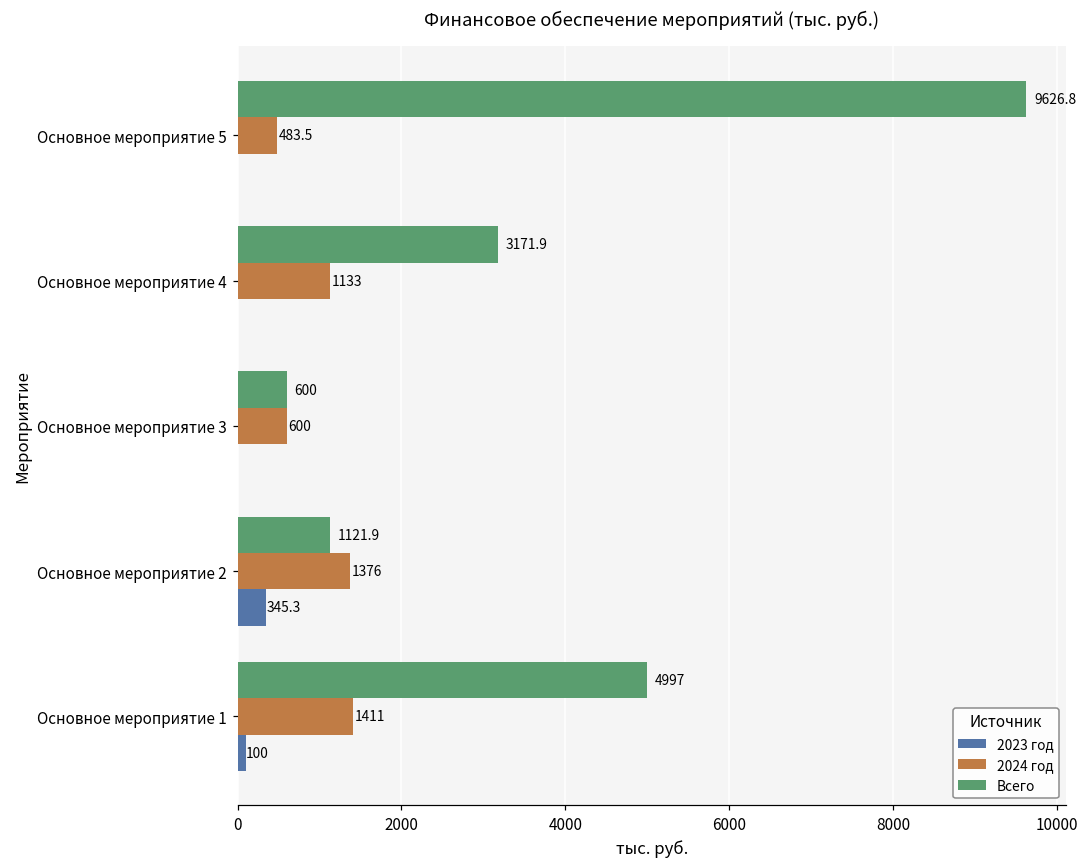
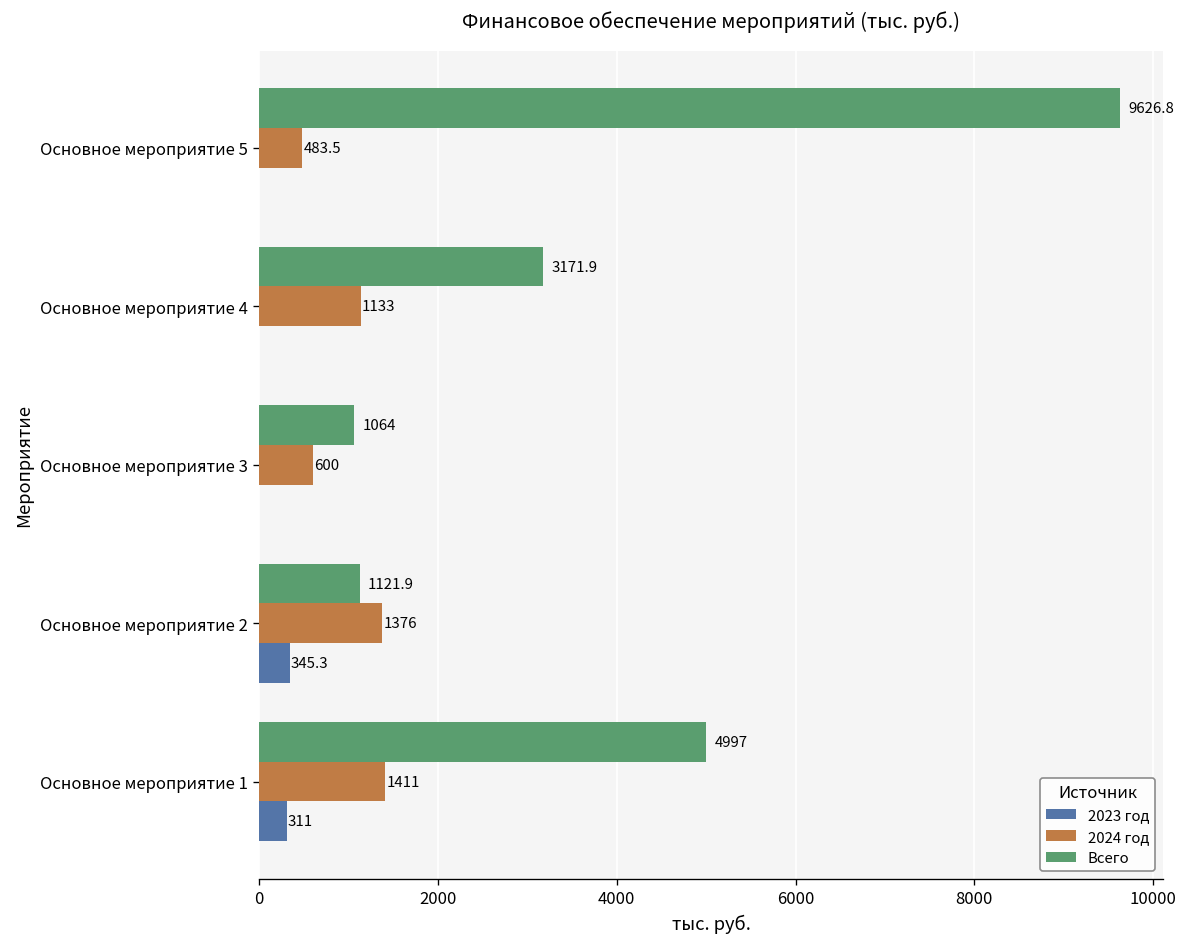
Всего, Основное мероприятие 3: 600 -> 1064
2023 год, Основное мероприятие 1: 100 -> 311
